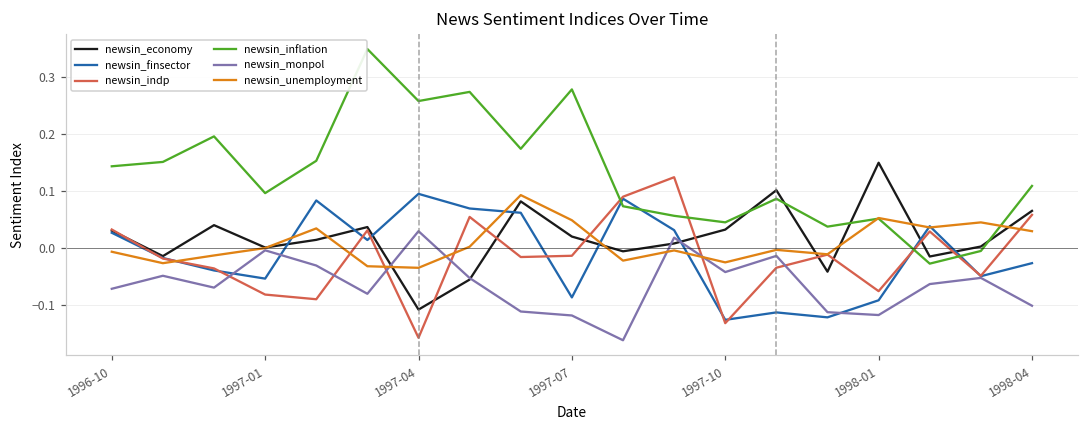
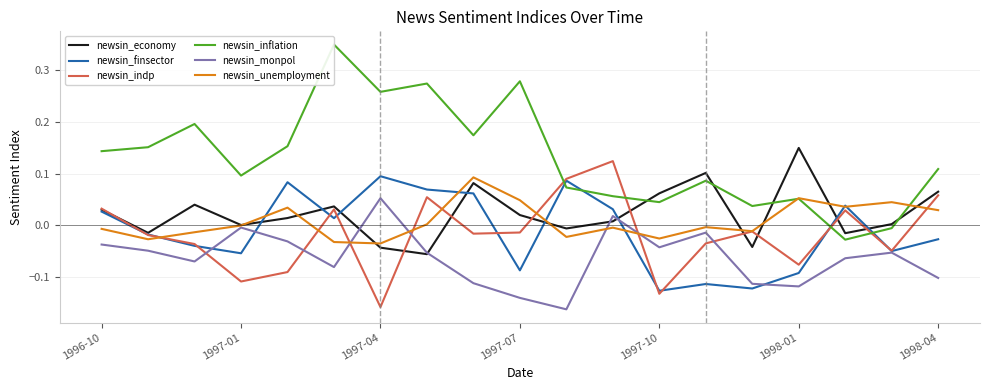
newsin_monpol, 1996-10: -0.07 -> -0.04
newsin_indp, 1997-01: -0.08 -> -0.11
newsin_economy, 1997-04: -0.11 -> -0.04
newsin_monpol, 1997-04: 0.03 -> 0.05
newsin_monpol, 1997-07: -0.12 -> -0.14
newsin_economy, 1997-10: 0.03 -> 0.06
